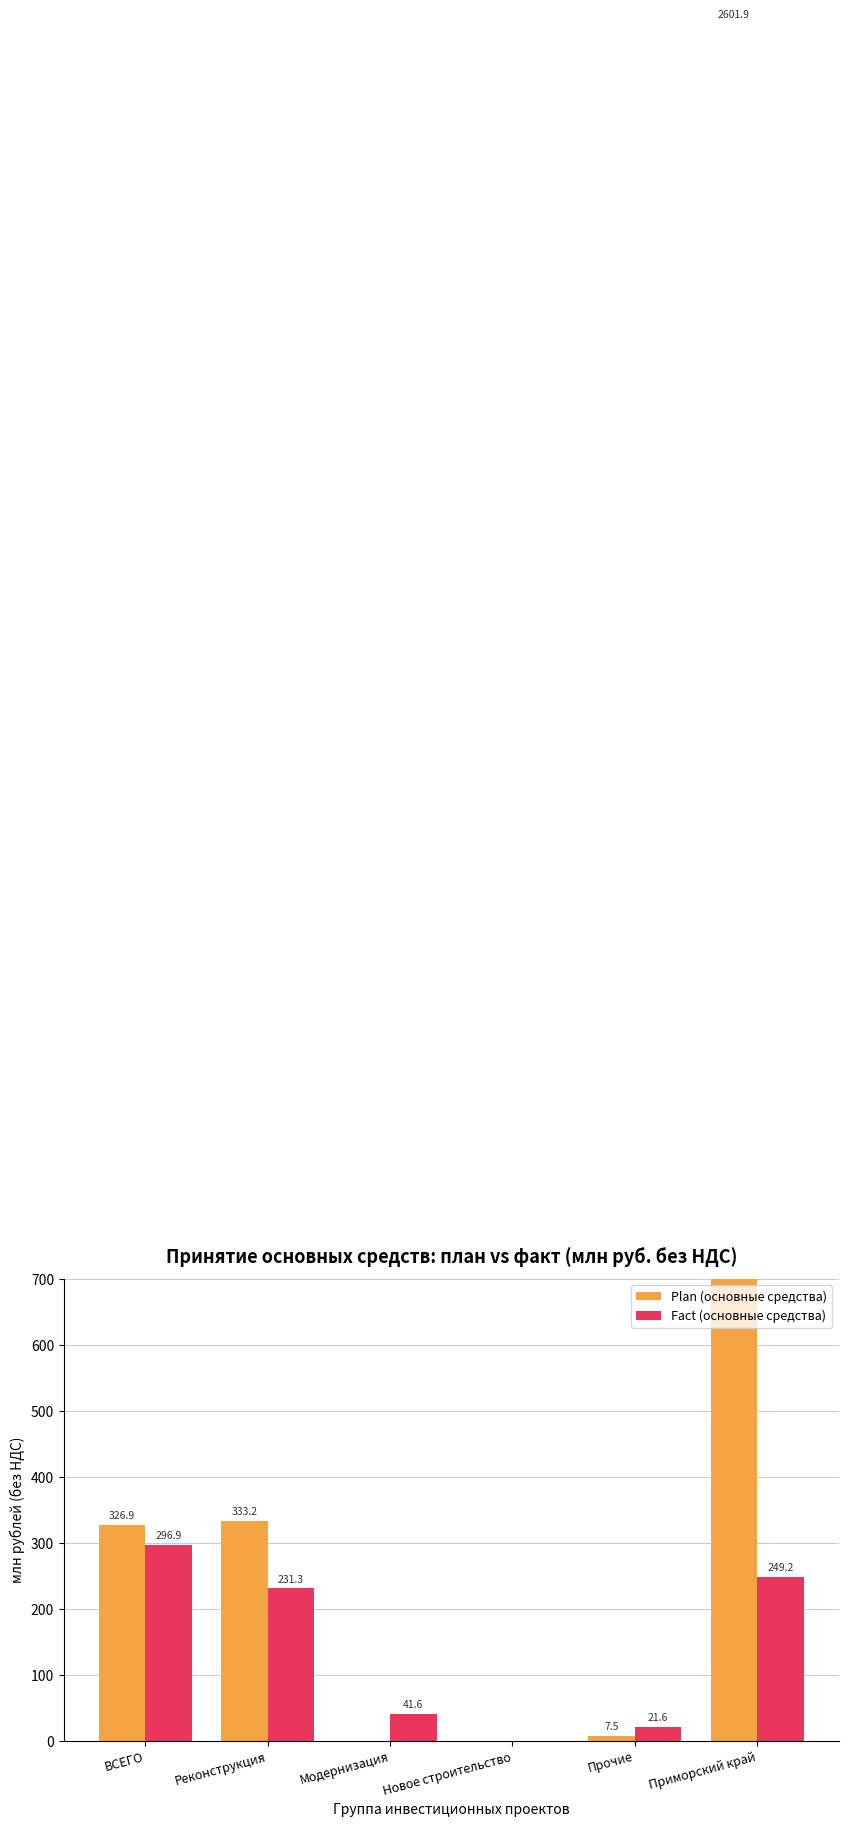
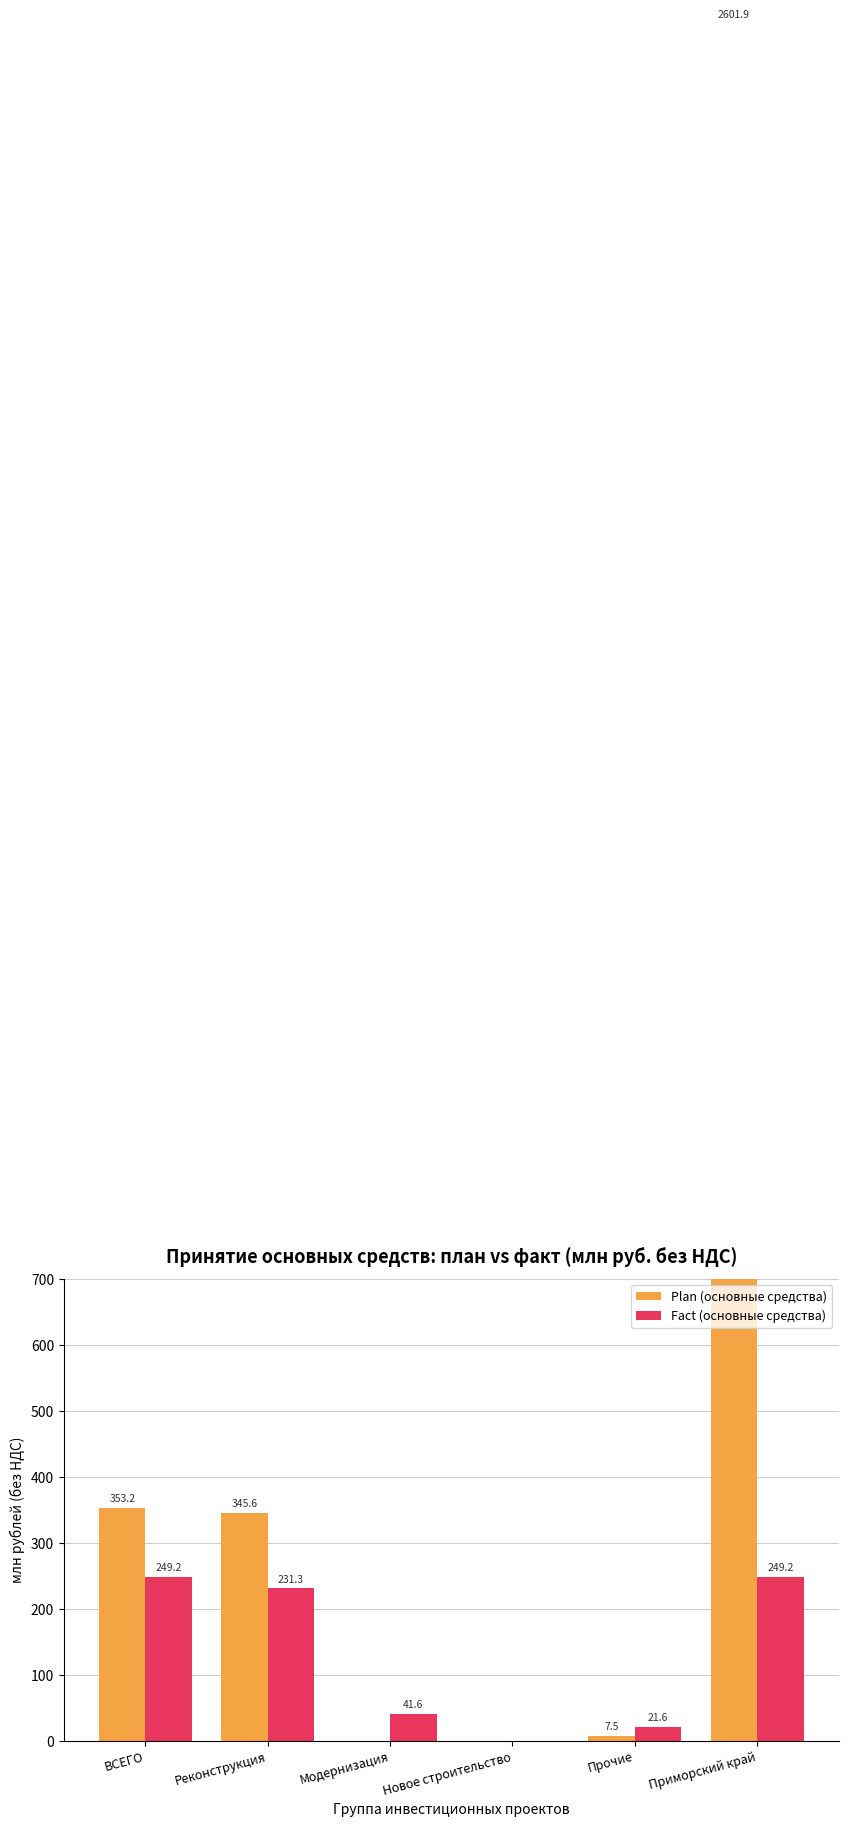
Plan (основные средства), ВСЕГО: 326.9 -> 353.2
Fact (основные средства), ВСЕГО: 296.9 -> 249.2
Plan (основные средства), Реконструкция: 333.2 -> 345.6
